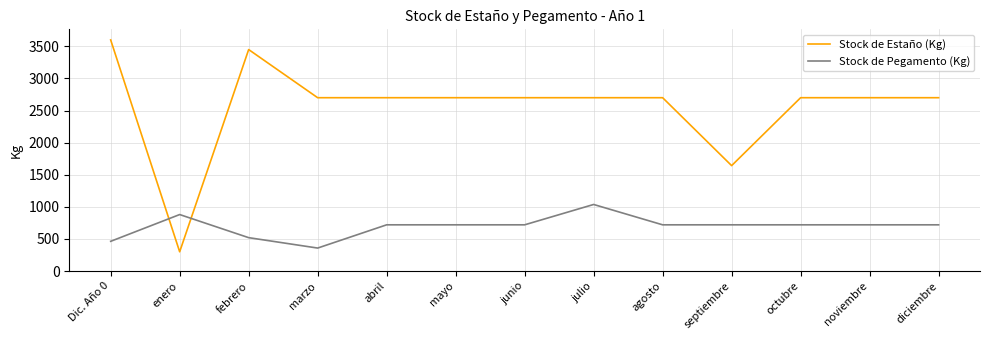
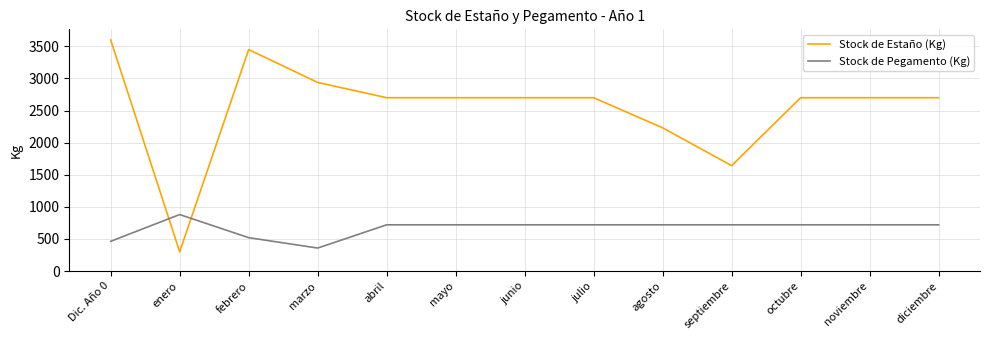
Stock de Estaño (Kg), marzo: 2700 -> 2900
Stock de Pegamento (Kg), julio: 1000 -> 700
Stock de Estaño (Kg), agosto: 2700 -> 2200
